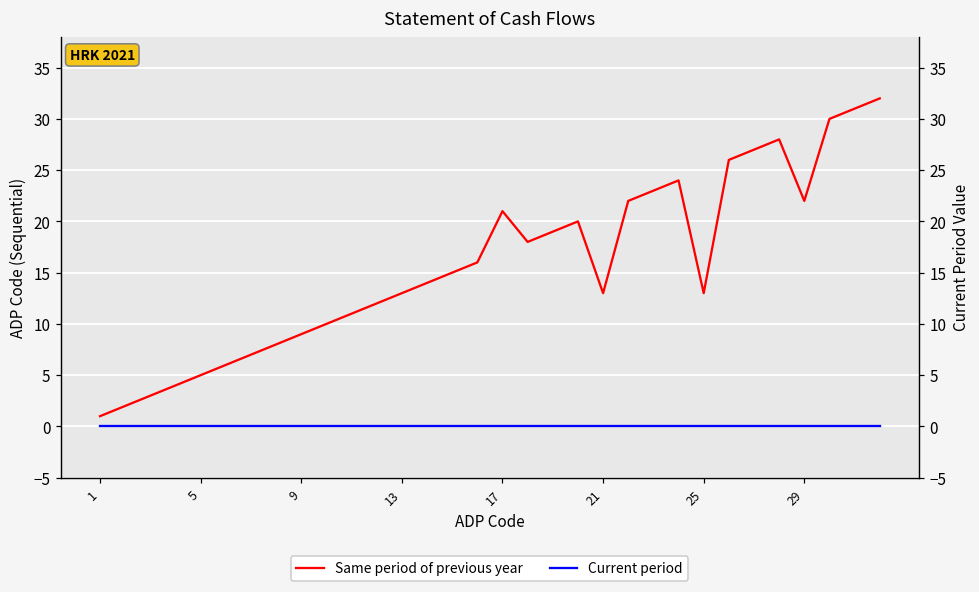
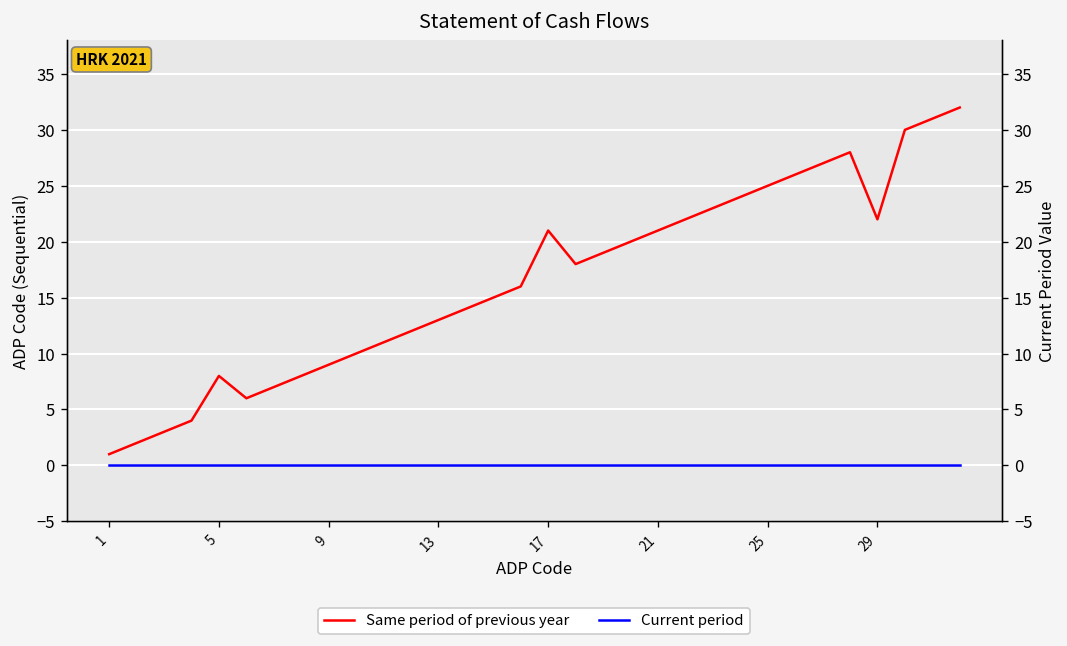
Same period of previous year, 5: 5 -> 8
Same period of previous year, 21: 13 -> 21
Same period of previous year, 25: 13 -> 25
